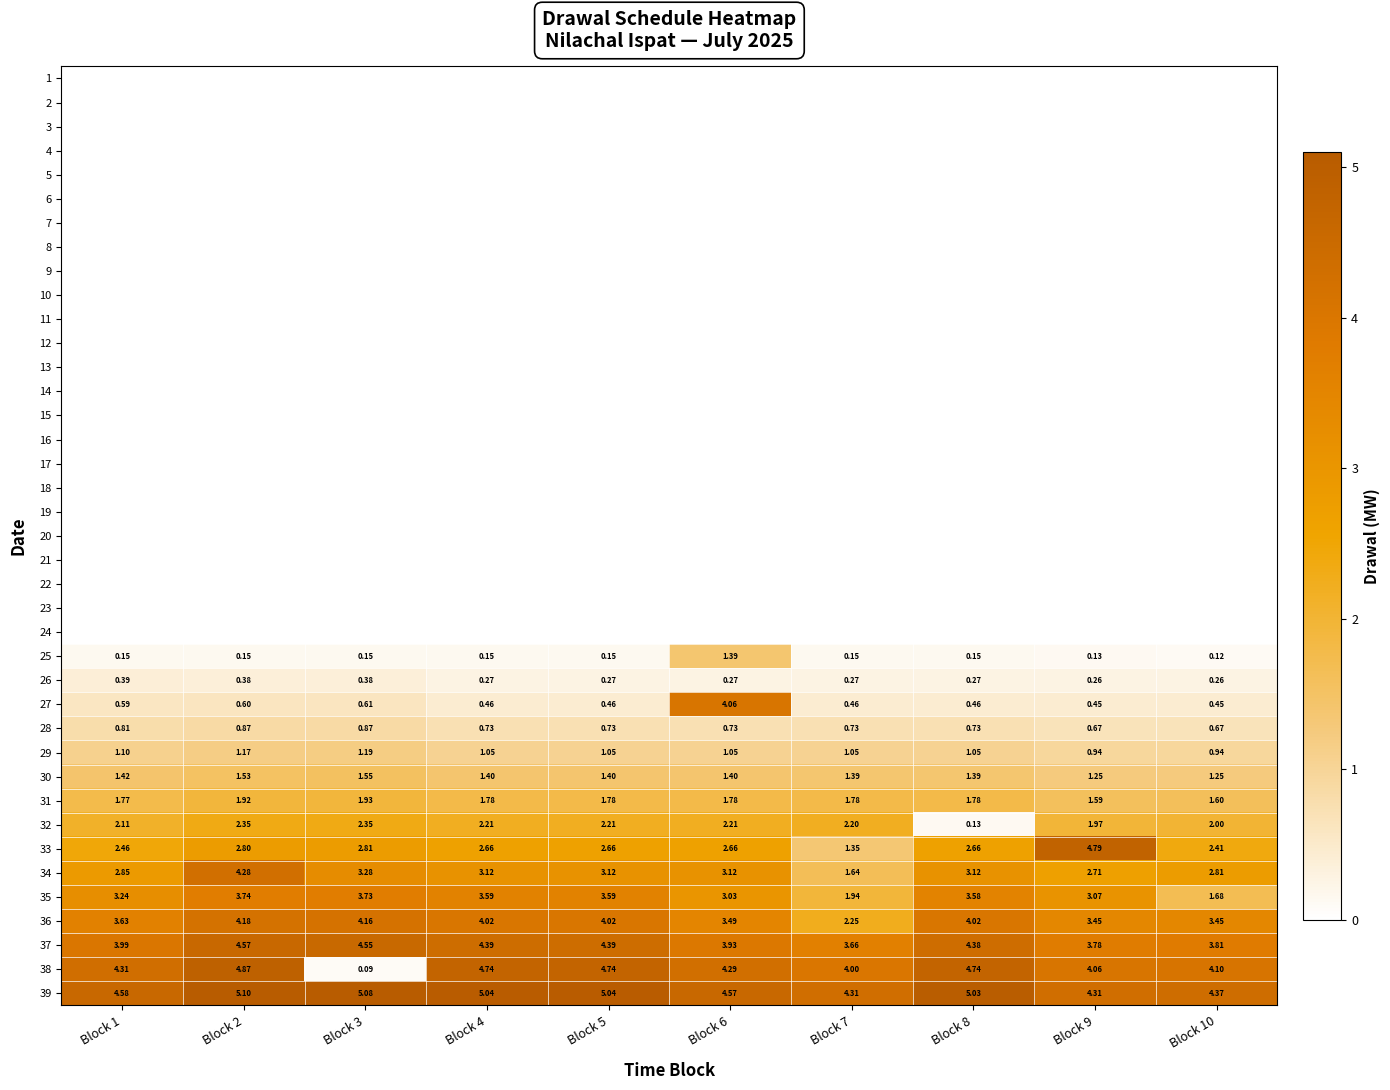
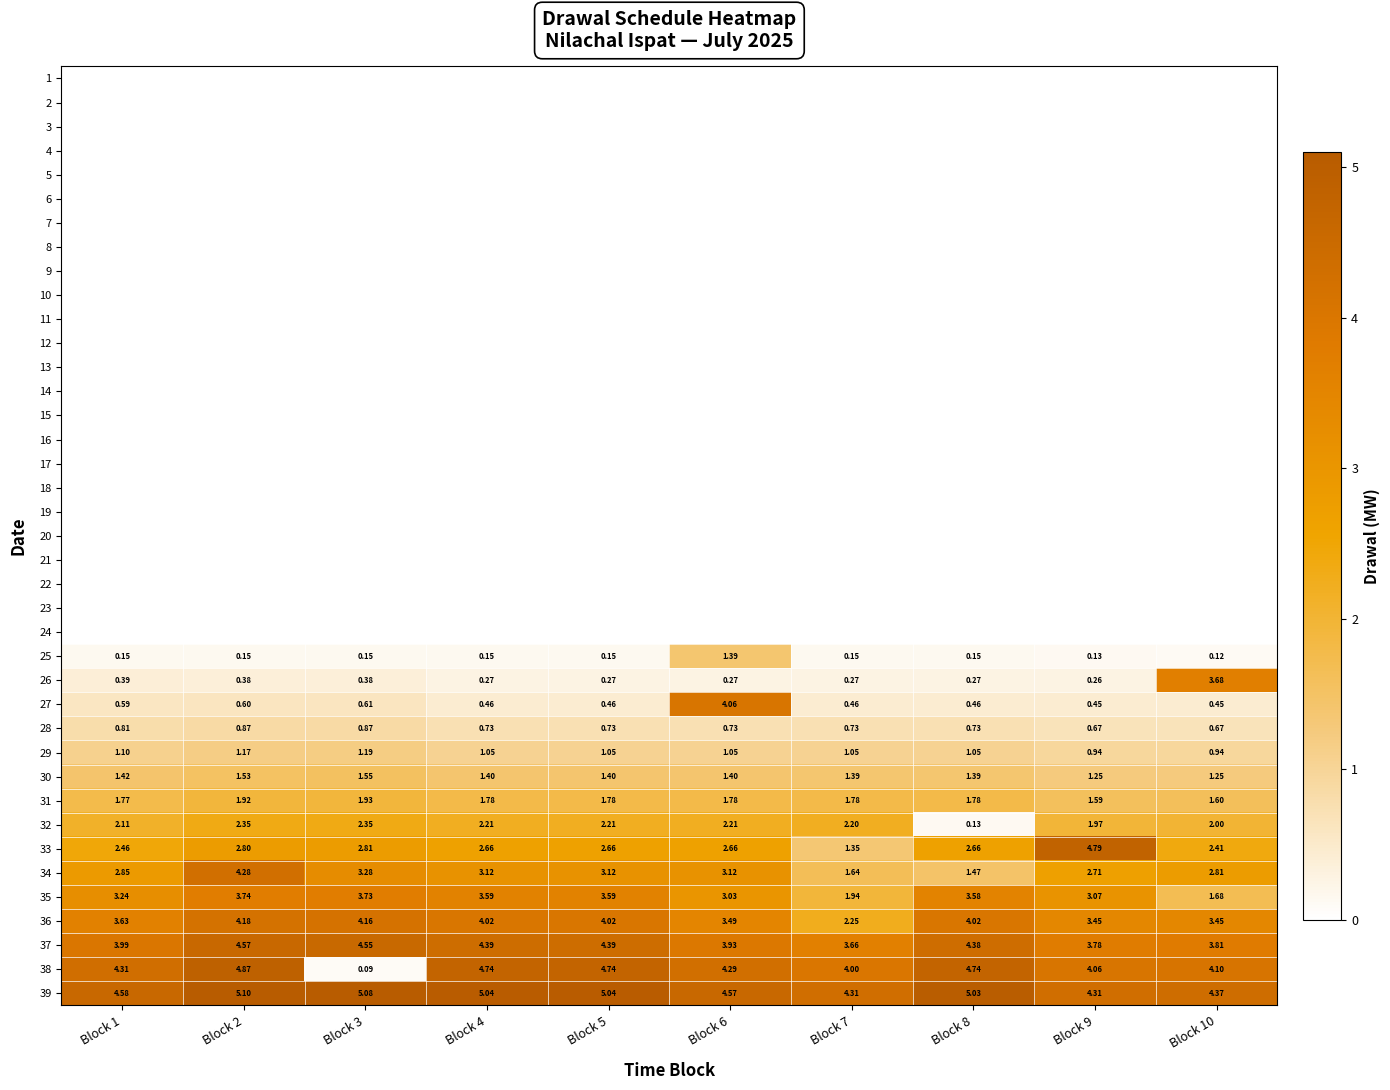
26, Block 10: 0.26 -> 3.68
34, Block 8: 3.12 -> 1.47
